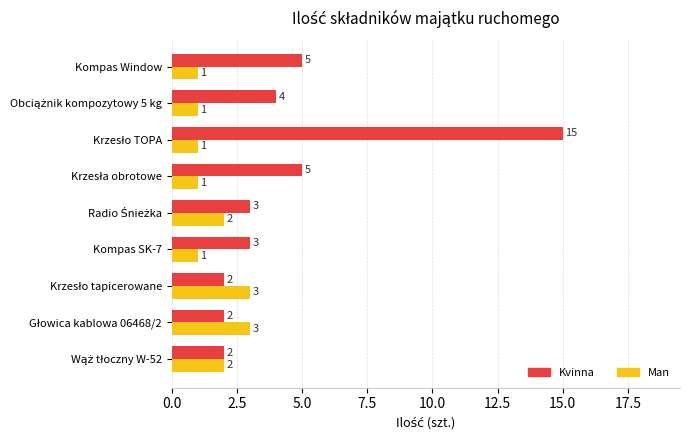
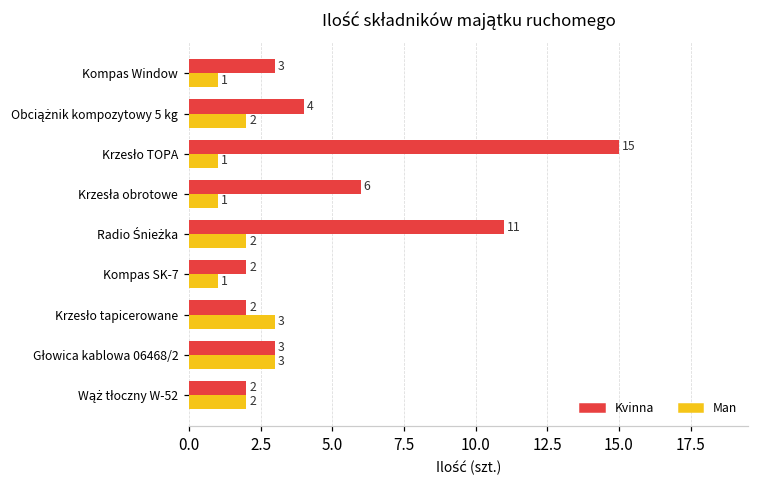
Kvinna, Kompas Window: 5 -> 3
Man, Obciążnik kompozytowy 5 kg: 1 -> 2
Kvinna, Krzesła obrotowe: 5 -> 6
Kvinna, Radio Śnieżka: 3 -> 11
Kvinna, Kompas SK-7: 3 -> 2
Kvinna, Głowica kablowa 06468/2: 2 -> 3
